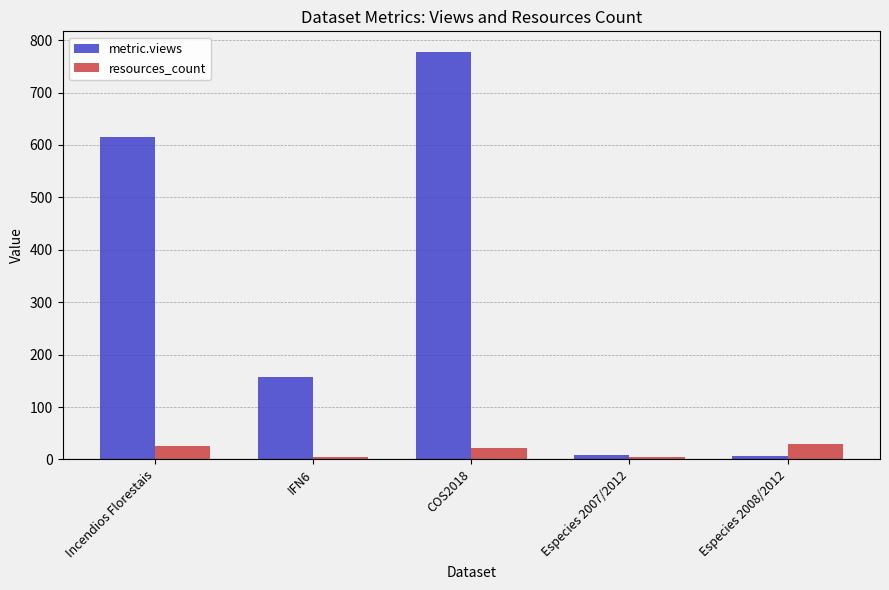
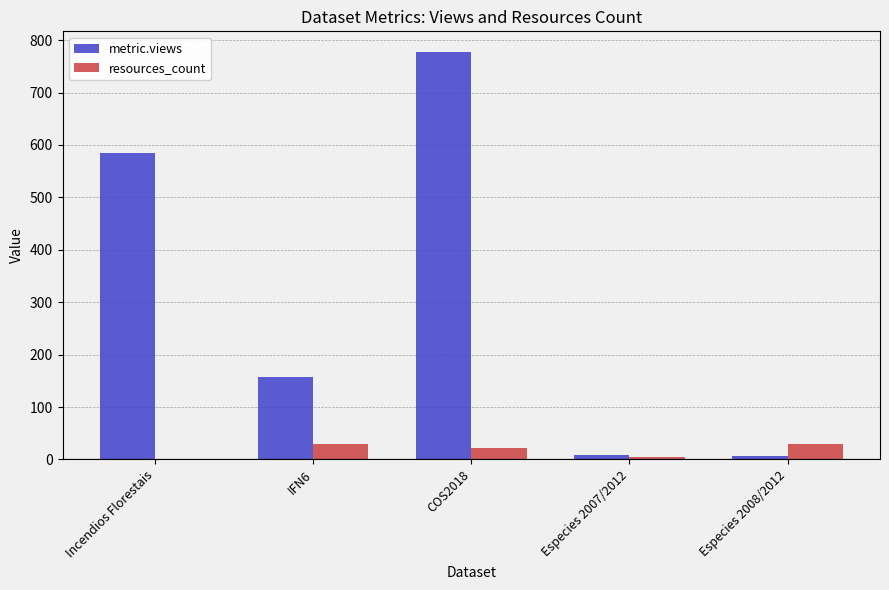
metric.views, Incendios Florestais: 620 -> 590
resources_count, Incendios Florestais: 30 -> 0
resources_count, IFN6: 10 -> 30
